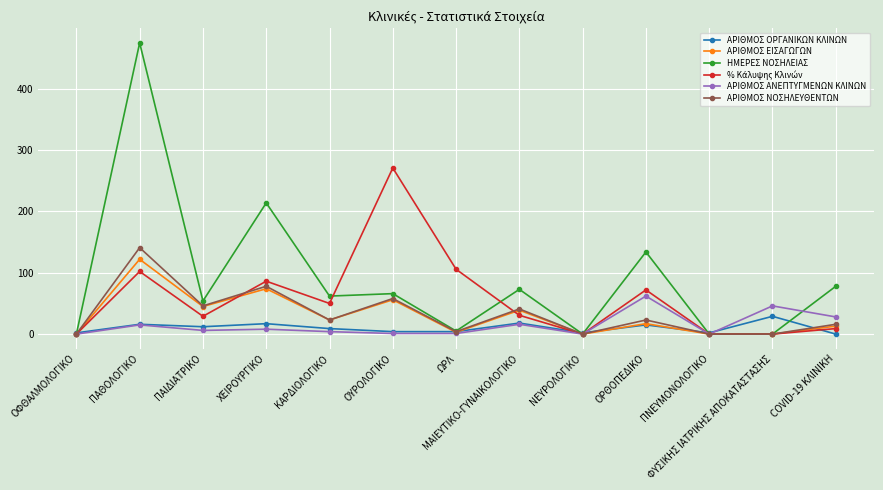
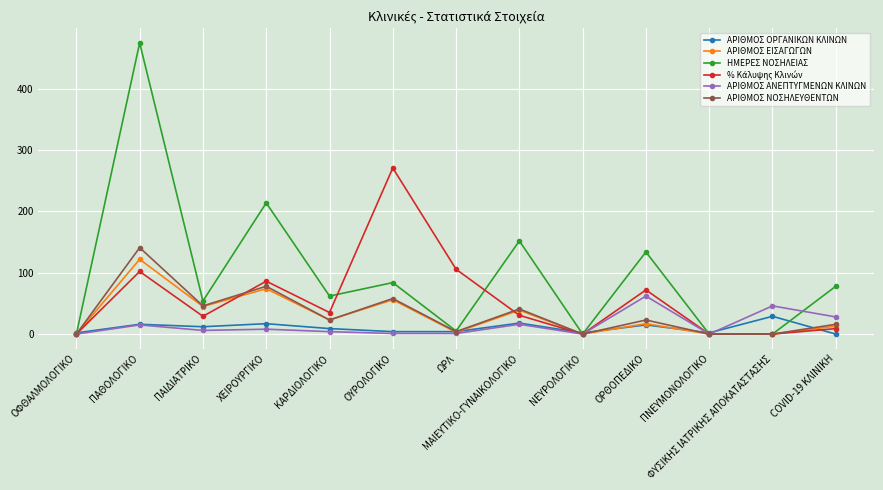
% Κάλυψης Κλινών, ΚΑΡΔΙΟΛΟΓΙΚΟ: 50 -> 40
ΗΜΕΡΕΣ ΝΟΣΗΛΕΙΑΣ, ΟΥΡΟΛΟΓΙΚΟ: 70 -> 80
ΗΜΕΡΕΣ ΝΟΣΗΛΕΙΑΣ, ΜΑΙΕΥΤΙΚΟ-ΓΥΝΑΙΚΟΛΟΓΙΚΟ: 70 -> 150
